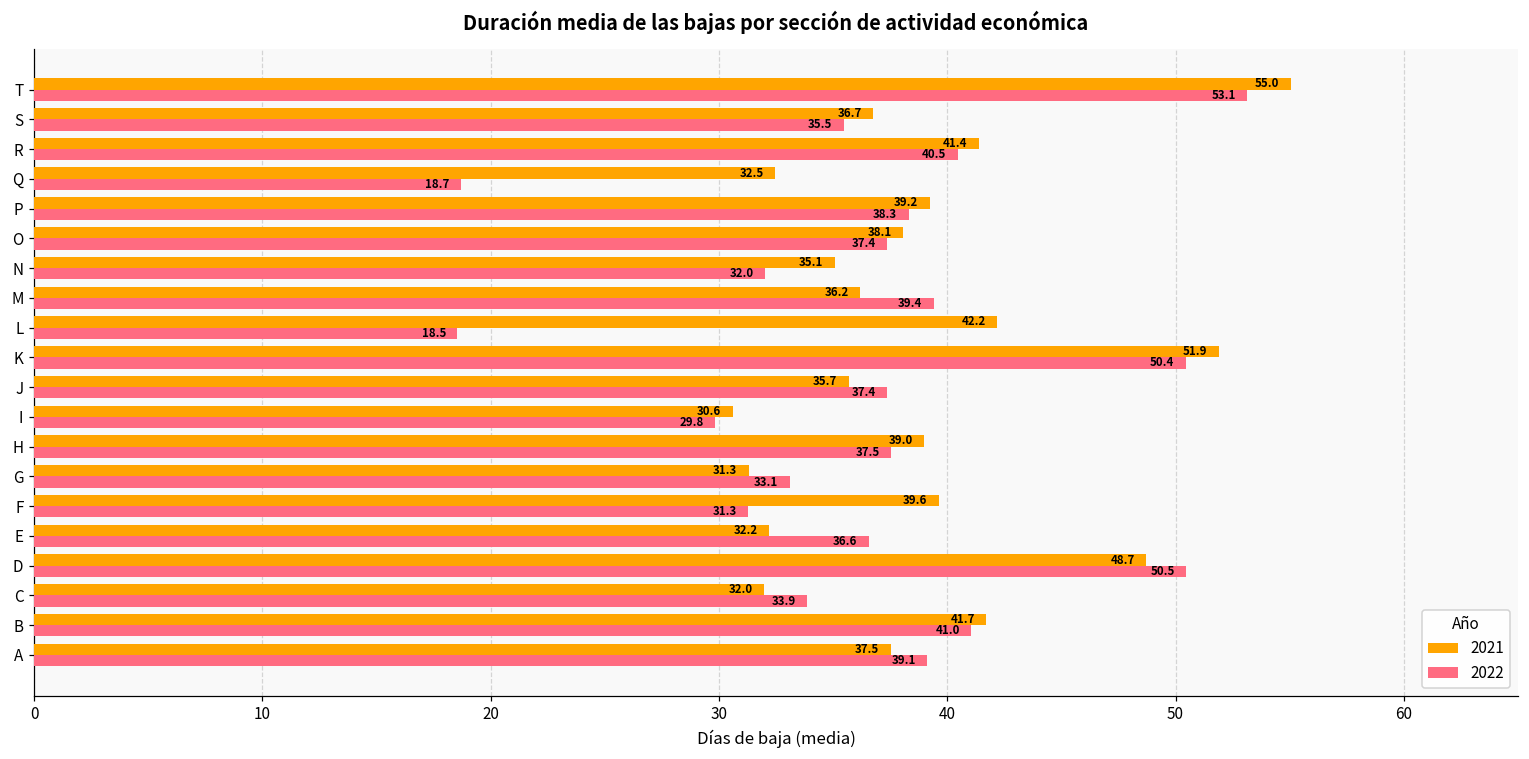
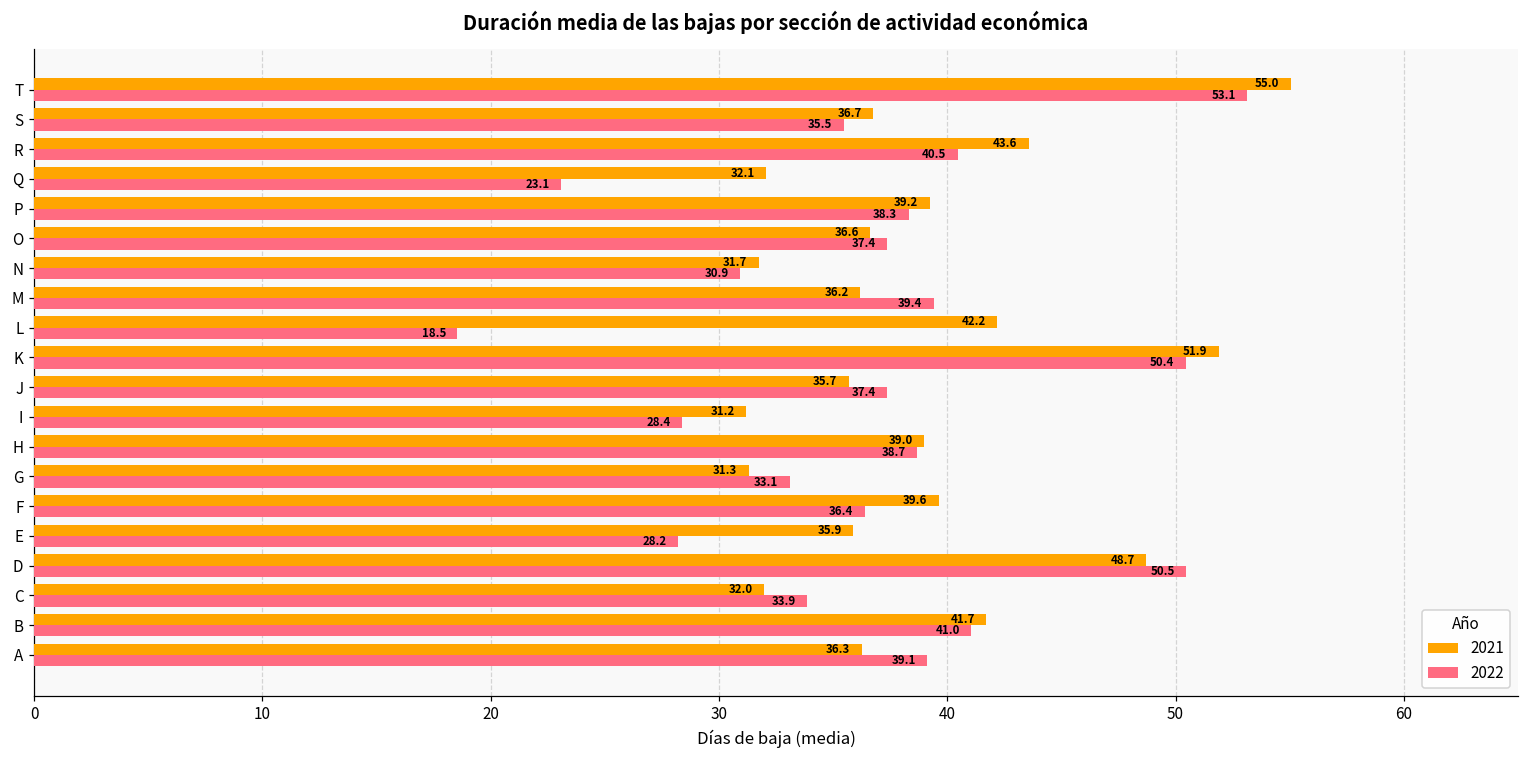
2021, R: 41.4 -> 43.6
2021, Q: 32.5 -> 32.1
2022, Q: 18.7 -> 23.1
2021, O: 38.1 -> 36.6
2021, N: 35.1 -> 31.7
2022, N: 32.0 -> 30.9
2021, I: 30.6 -> 31.2
2022, I: 29.8 -> 28.4
2022, H: 37.5 -> 38.7
2022, F: 31.3 -> 36.4
2021, E: 32.2 -> 35.9
2022, E: 36.6 -> 28.2
2021, A: 37.5 -> 36.3
